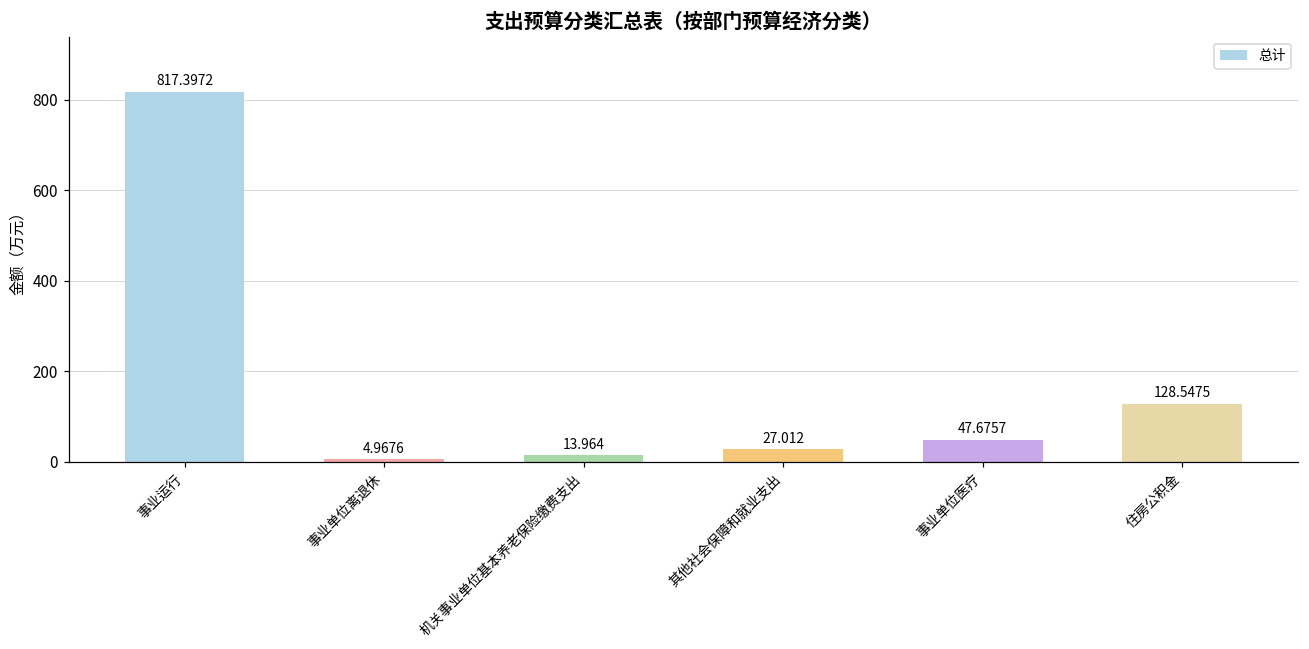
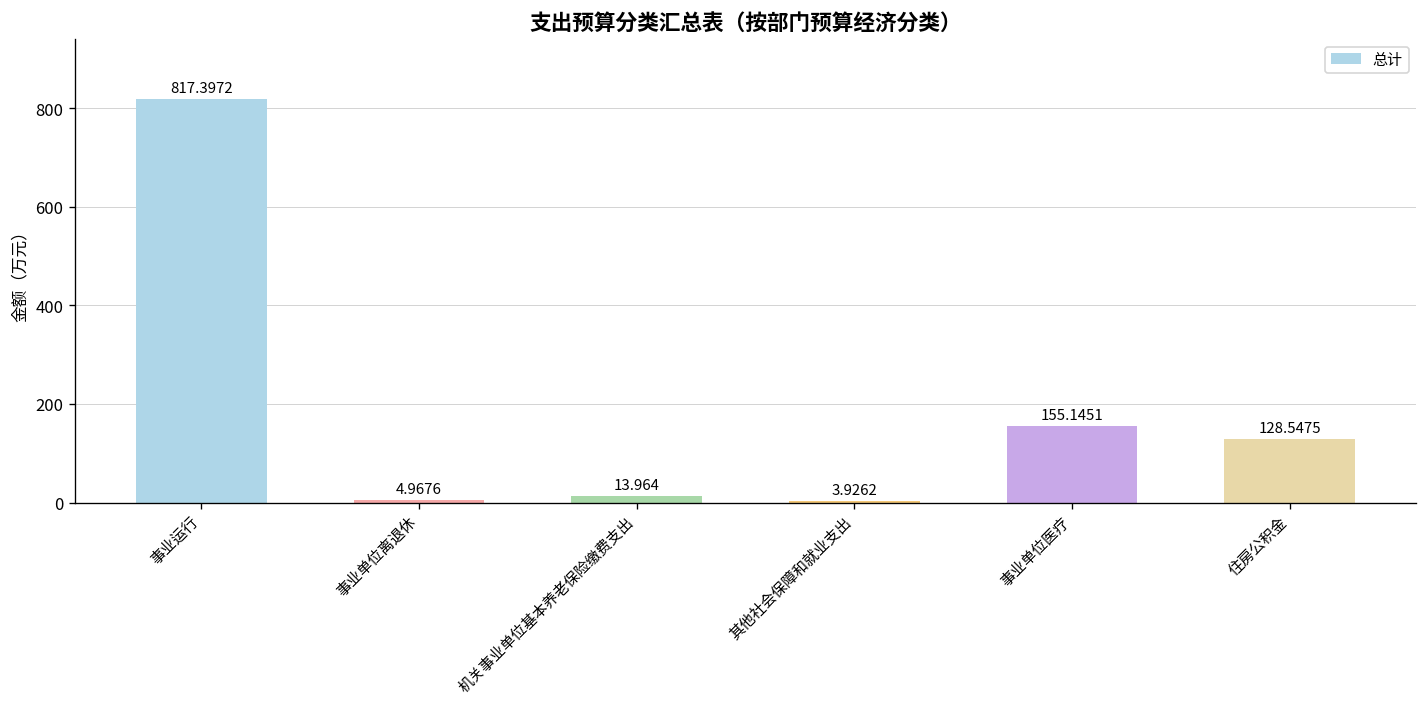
其他社会保障和就业支出: 27.012 -> 3.9262
事业单位医疗: 47.6757 -> 155.1451
